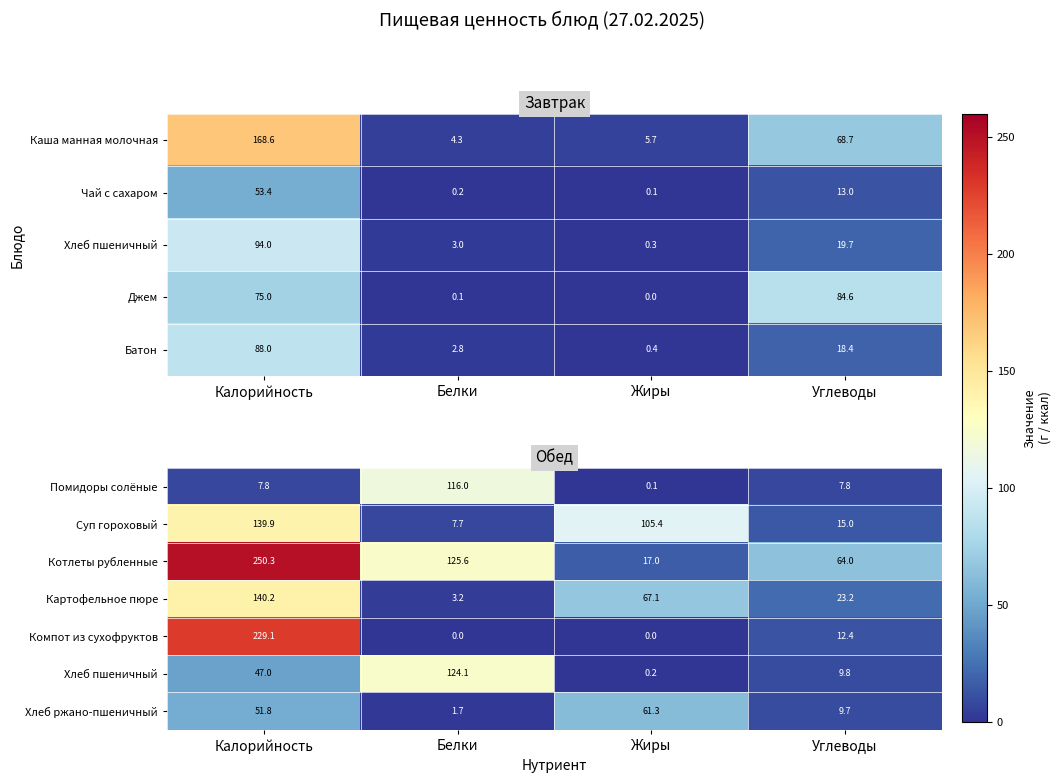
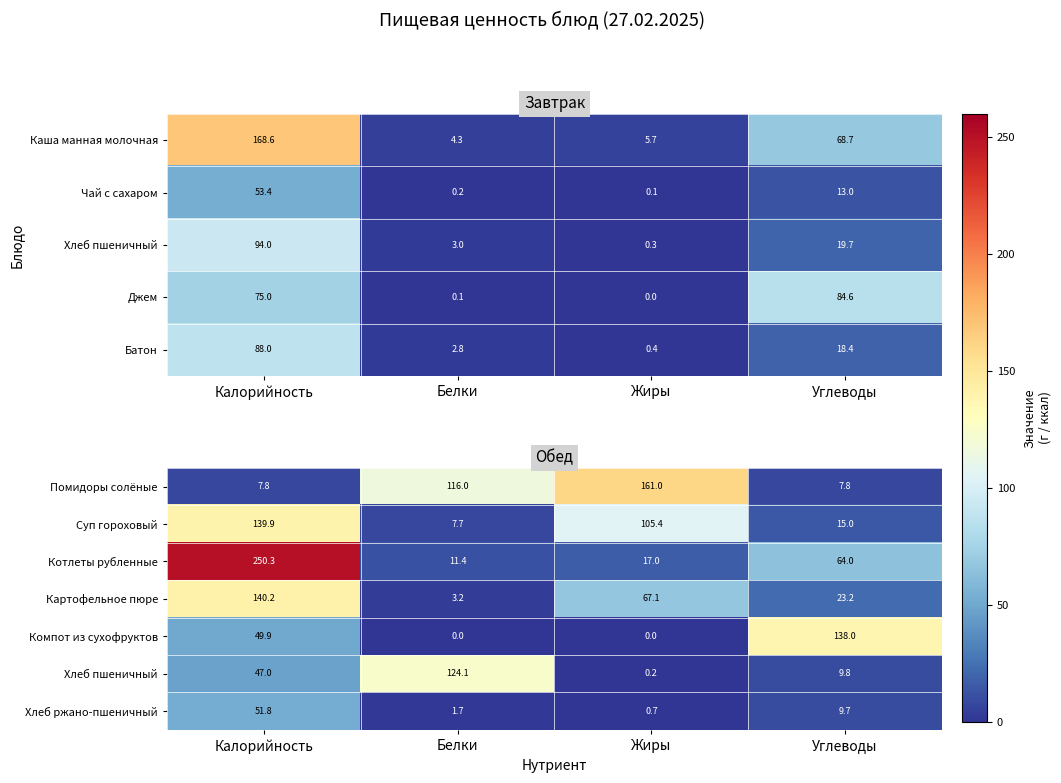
Обед, Помидоры солёные, Жиры: 0.1 -> 161.0
Обед, Котлеты рубленные, Белки: 125.6 -> 11.4
Обед, Компот из сухофруктов, Калорийность: 229.1 -> 49.9
Обед, Компот из сухофруктов, Углеводы: 12.4 -> 138.0
Обед, Хлеб ржано-пшеничный, Жиры: 61.3 -> 0.7
